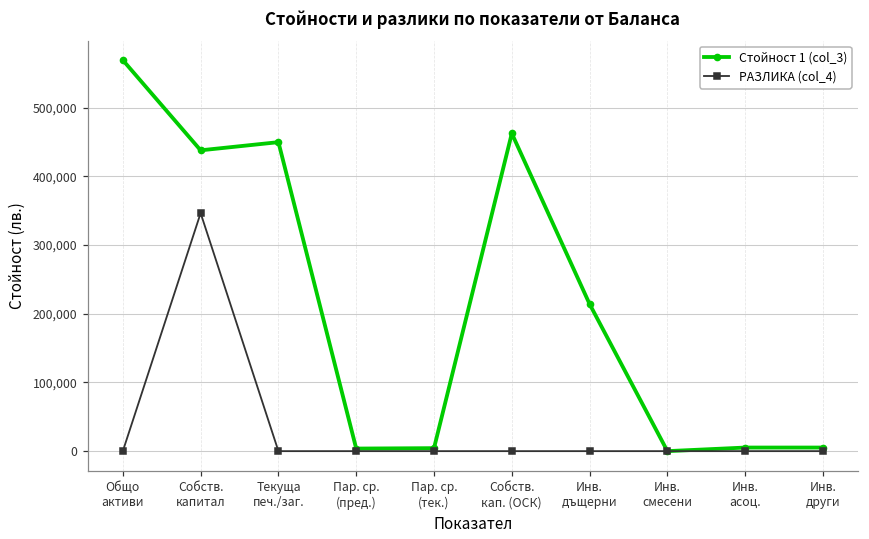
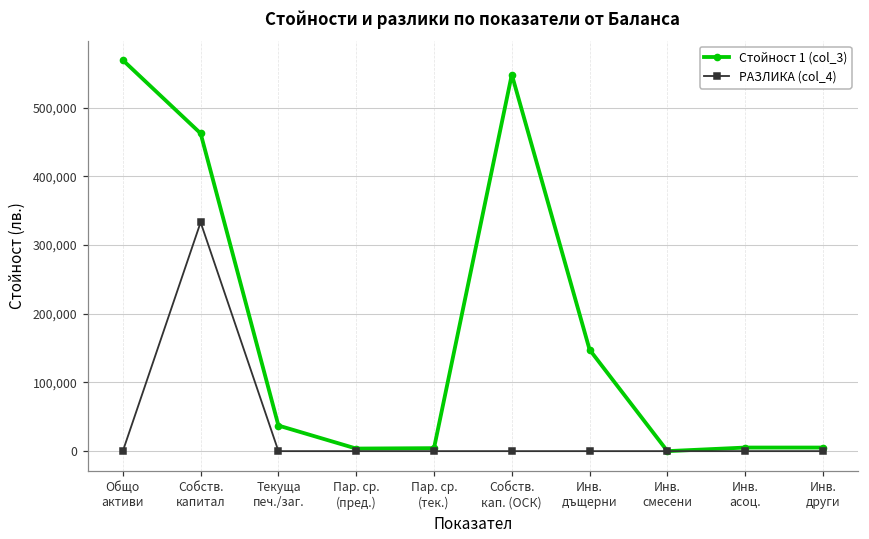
Стойност 1 (col_3), Собств. капитал: 440,000 -> 460,000
РАЗЛИКА (col_4), Собств. капитал: 350,000 -> 330,000
Стойност 1 (col_3), Текуща печ./заг.: 450,000 -> 40,000
Стойност 1 (col_3), Собств. кап. (ОСК): 460,000 -> 550,000
Стойност 1 (col_3), Инв. дъщерни: 210,000 -> 150,000
